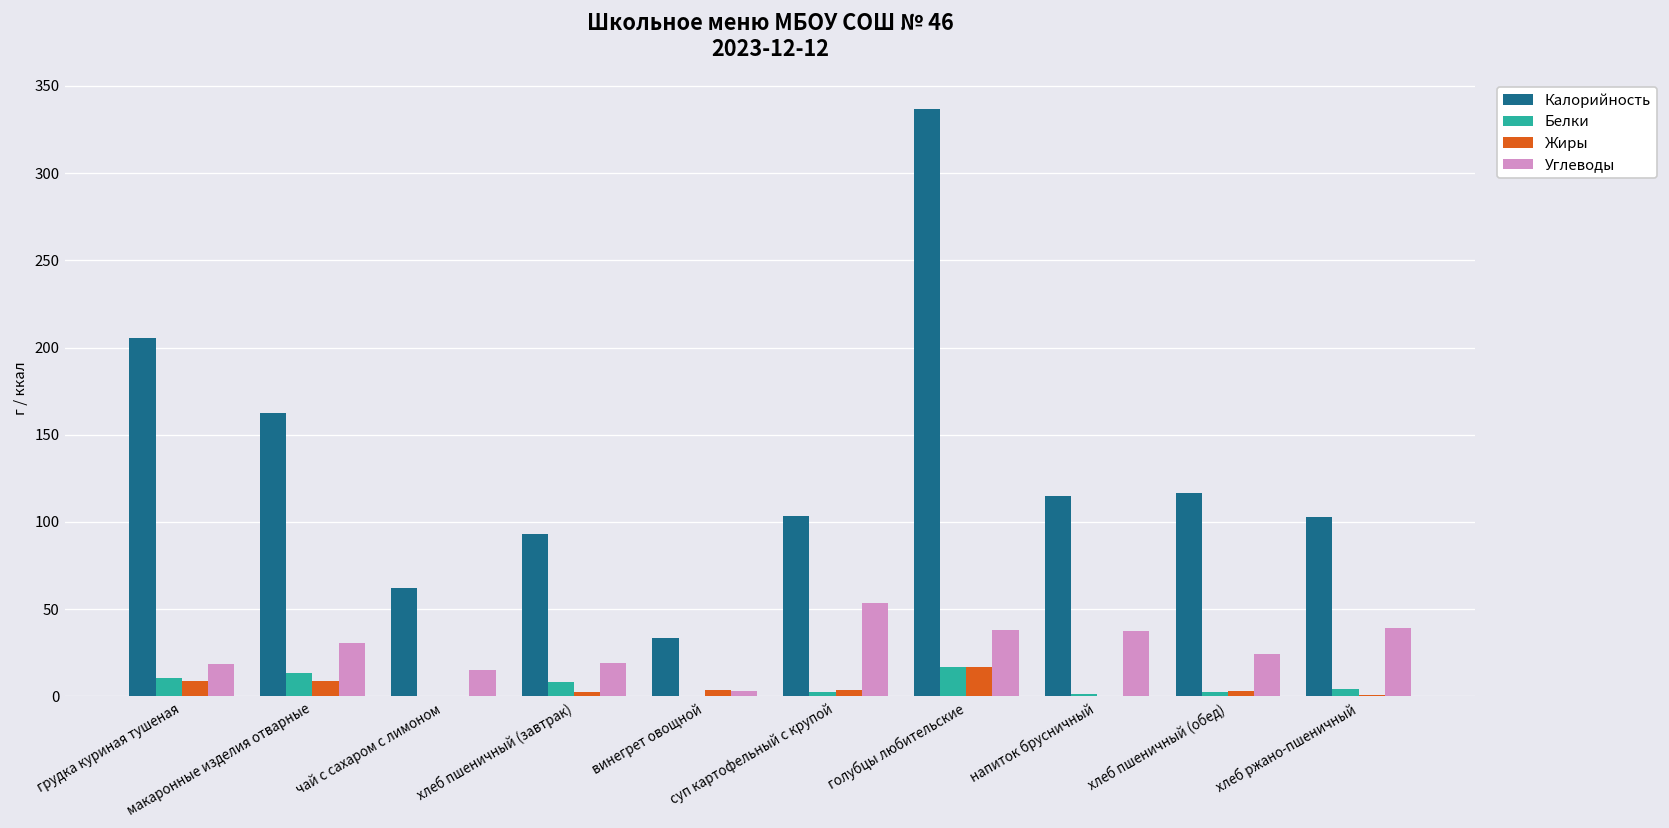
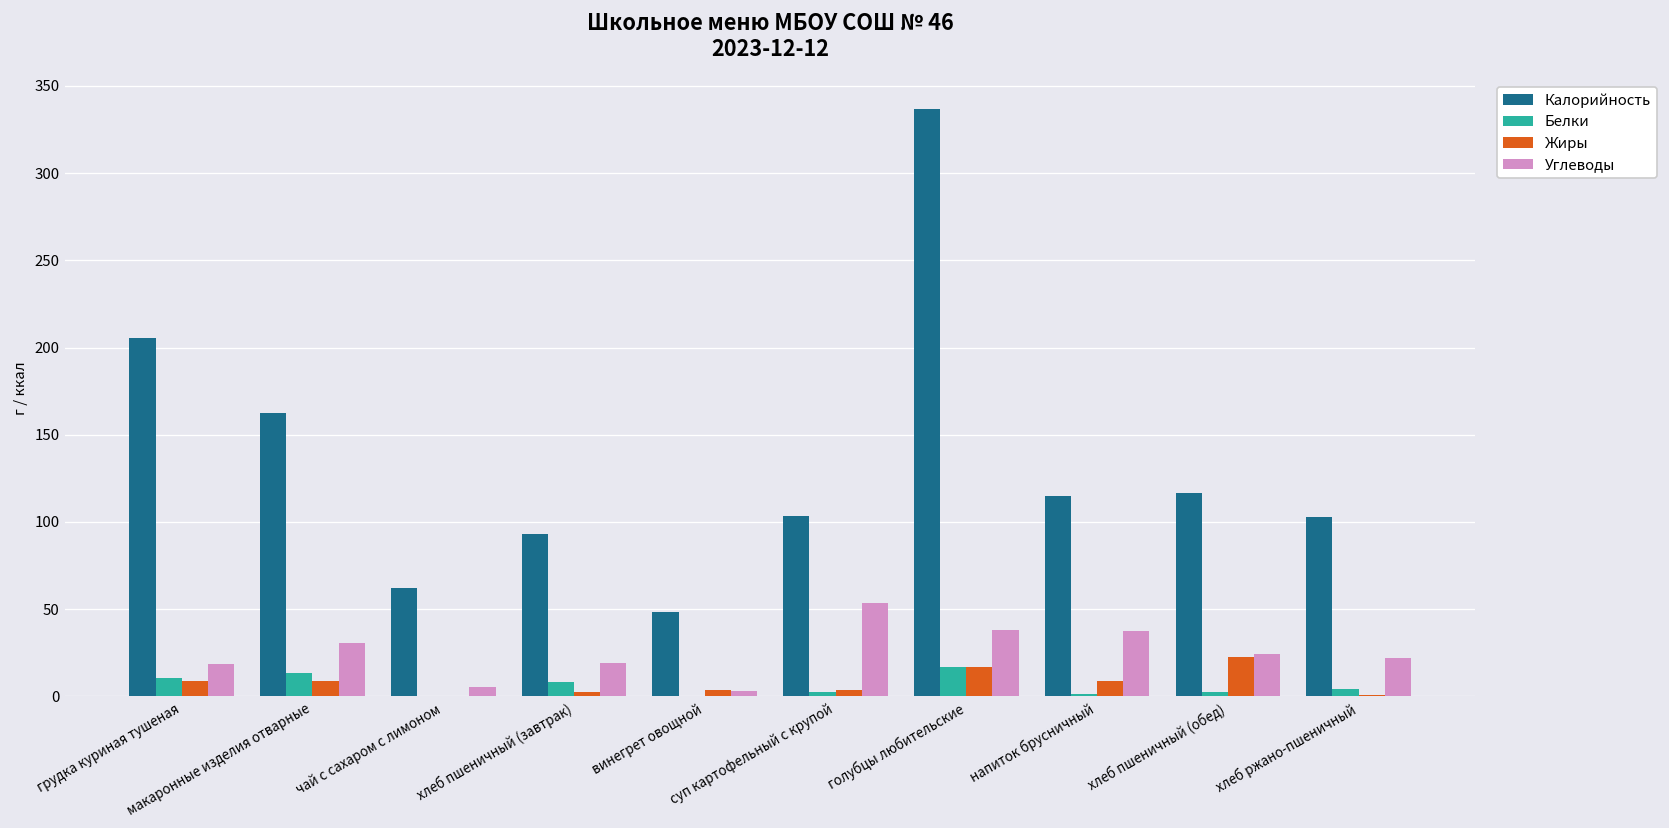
Углеводы, чай с сахаром с лимоном: 15 -> 5
Калорийность, винегрет овощной: 33 -> 48
Жиры, напиток брусничный: 0 -> 9
Жиры, хлеб пшеничный (обед): 3 -> 23
Углеводы, хлеб ржано-пшеничный: 39 -> 22
